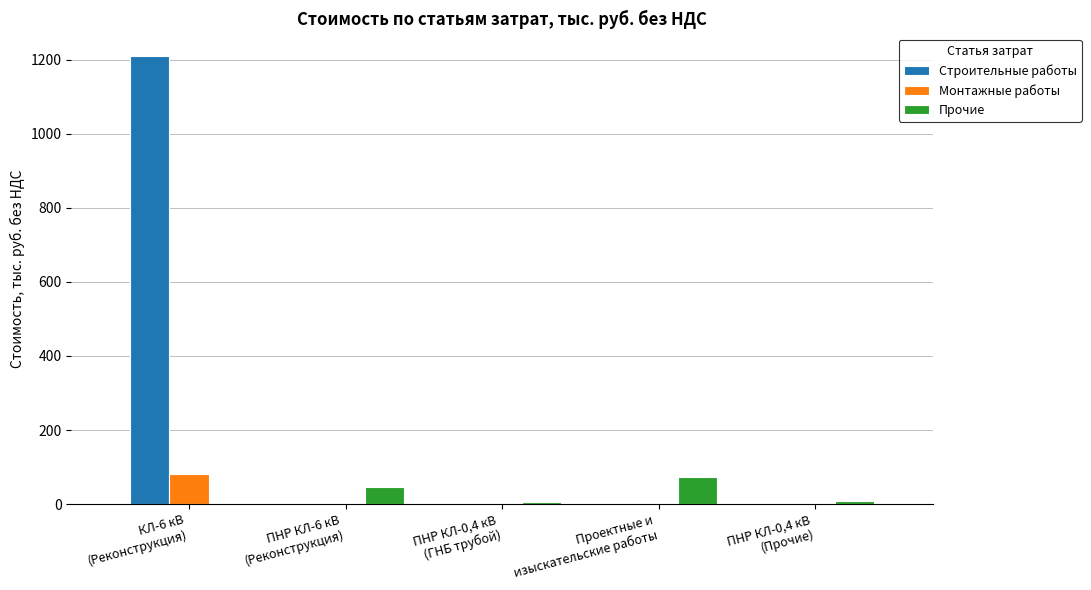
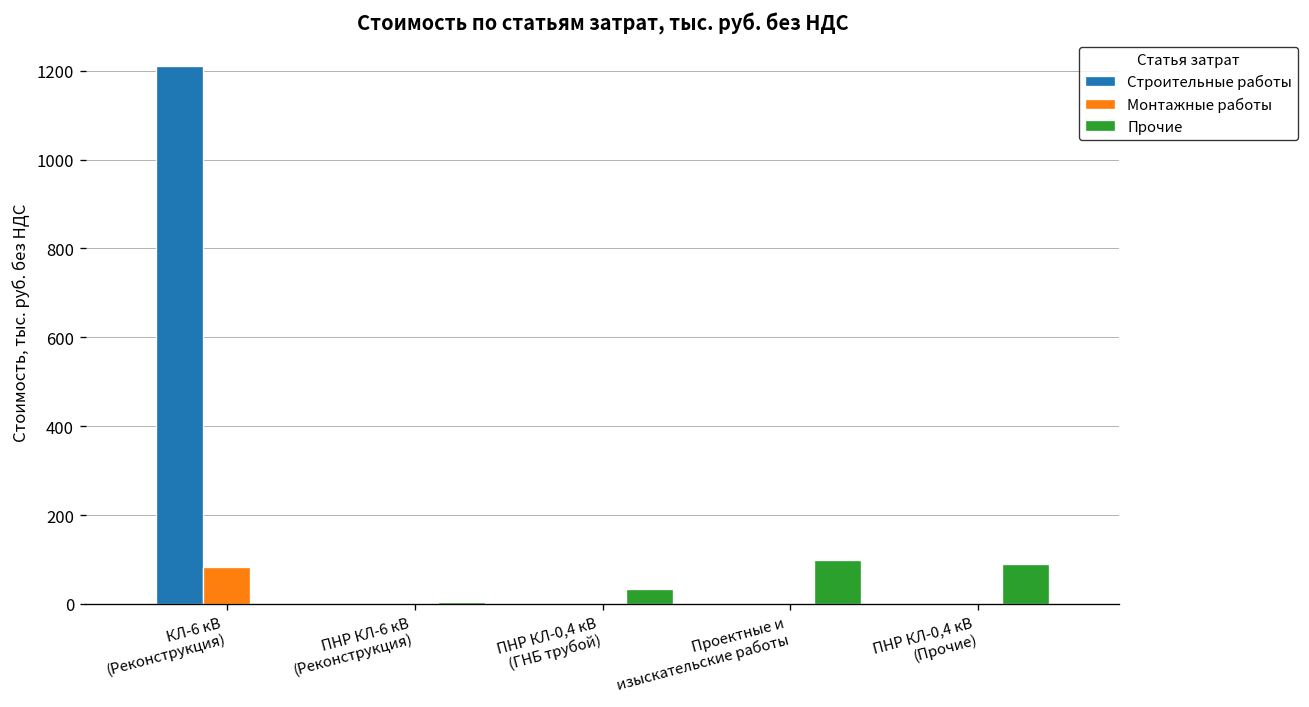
Прочие, ПНР КЛ-6 кВ (Реконструкция): 50 -> 0
Прочие, ПНР КЛ-0,4 кВ (ГНБ трубой): 0 -> 30
Прочие, Проектные и изыскательские работы: 70 -> 100
Прочие, ПНР КЛ-0,4 кВ (Прочие): 10 -> 90
